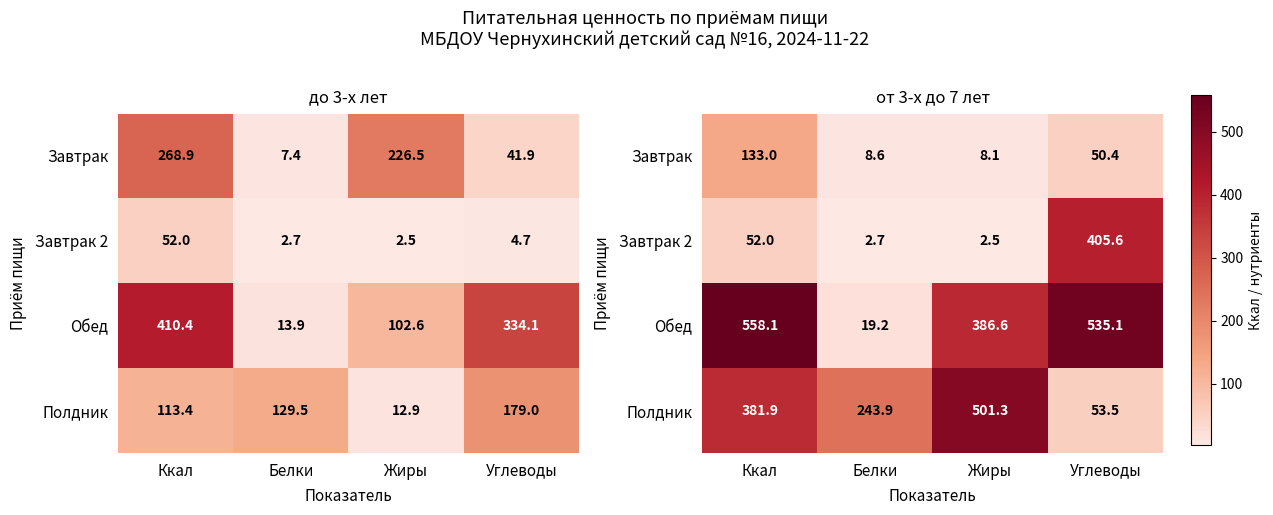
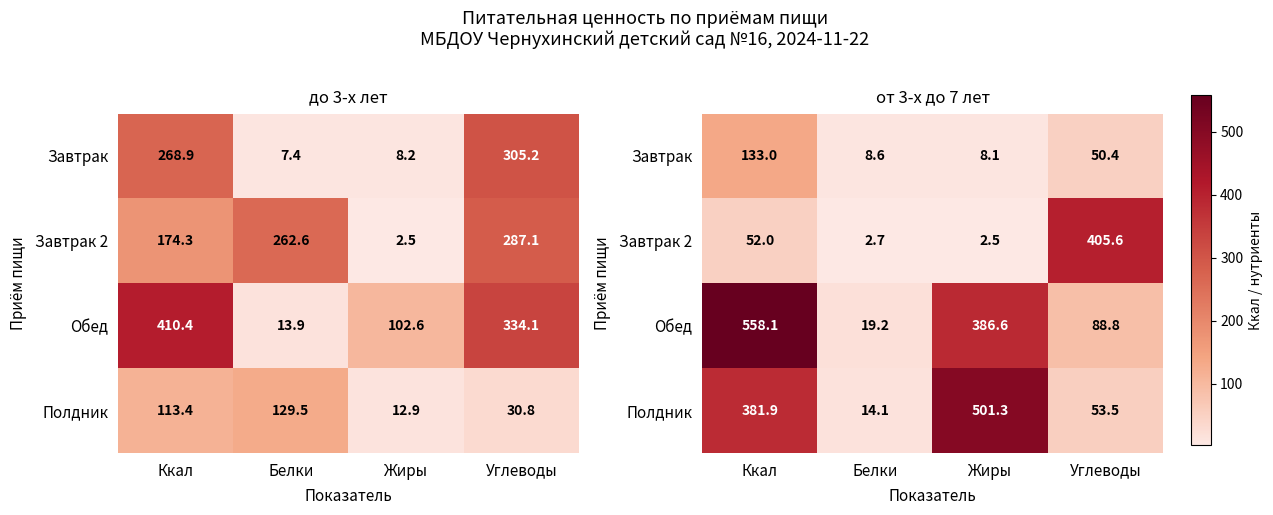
до 3-х лет, Завтрак, Жиры: 226.5 -> 8.2
до 3-х лет, Завтрак, Углеводы: 41.9 -> 305.2
до 3-х лет, Завтрак 2, Ккал: 52.0 -> 174.3
до 3-х лет, Завтрак 2, Белки: 2.7 -> 262.6
до 3-х лет, Завтрак 2, Углеводы: 4.7 -> 287.1
до 3-х лет, Полдник, Углеводы: 179.0 -> 30.8
от 3-х до 7 лет, Обед, Углеводы: 535.1 -> 88.8
от 3-х до 7 лет, Полдник, Белки: 243.9 -> 14.1
